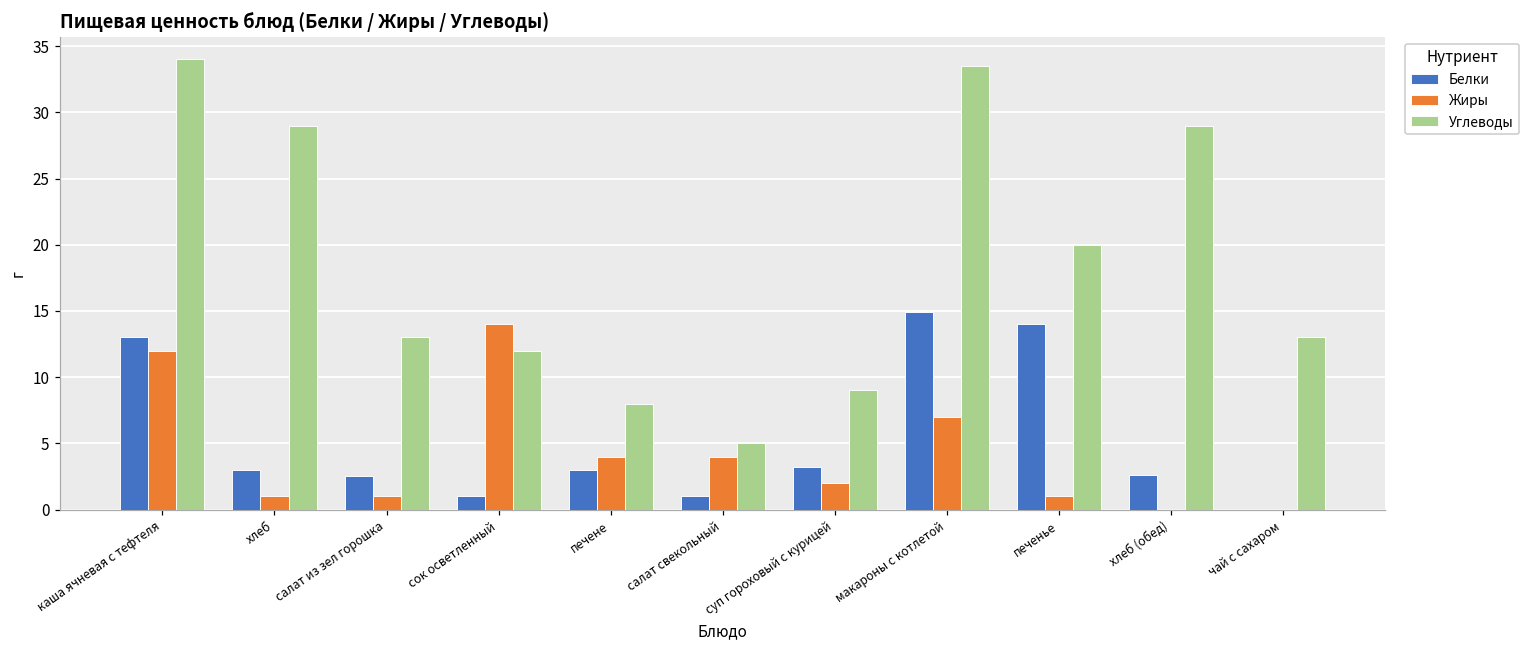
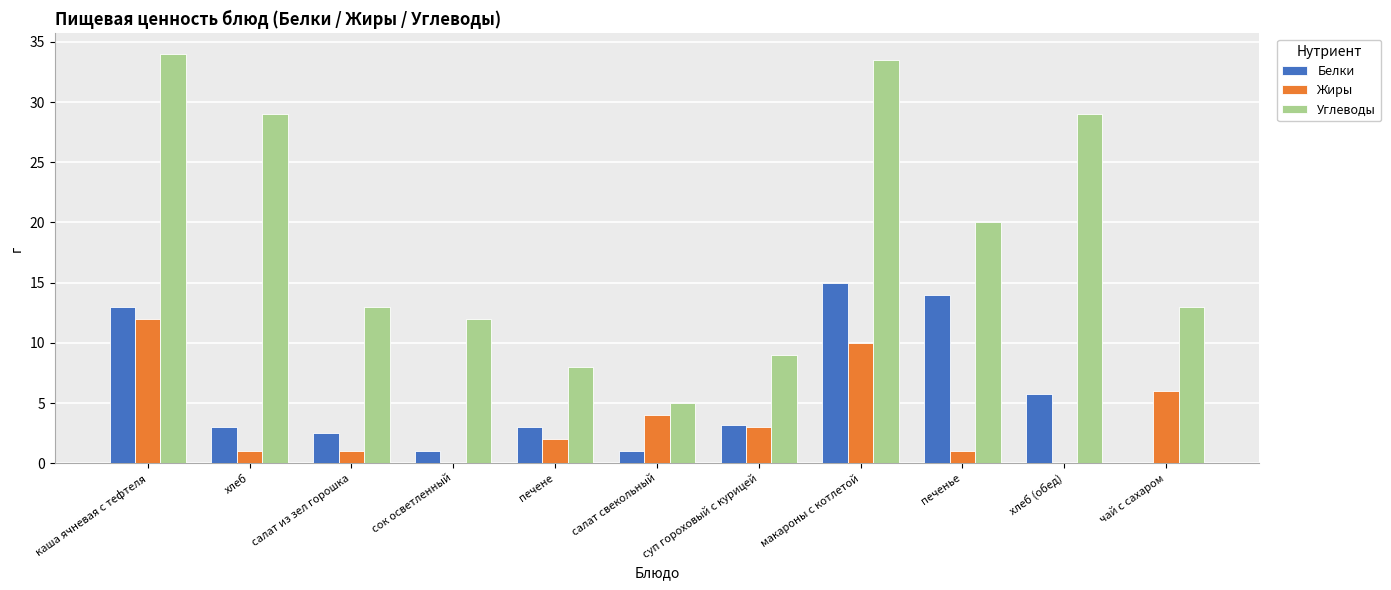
Жиры, сок осветленный: 14 -> 0
Жиры, печене: 4 -> 2
Жиры, суп гороховый с курицей: 2 -> 3
Жиры, макароны с котлетой: 7 -> 10
Белки, хлеб (обед): 2.6 -> 5.8
Жиры, чай с сахаром: 0 -> 6
